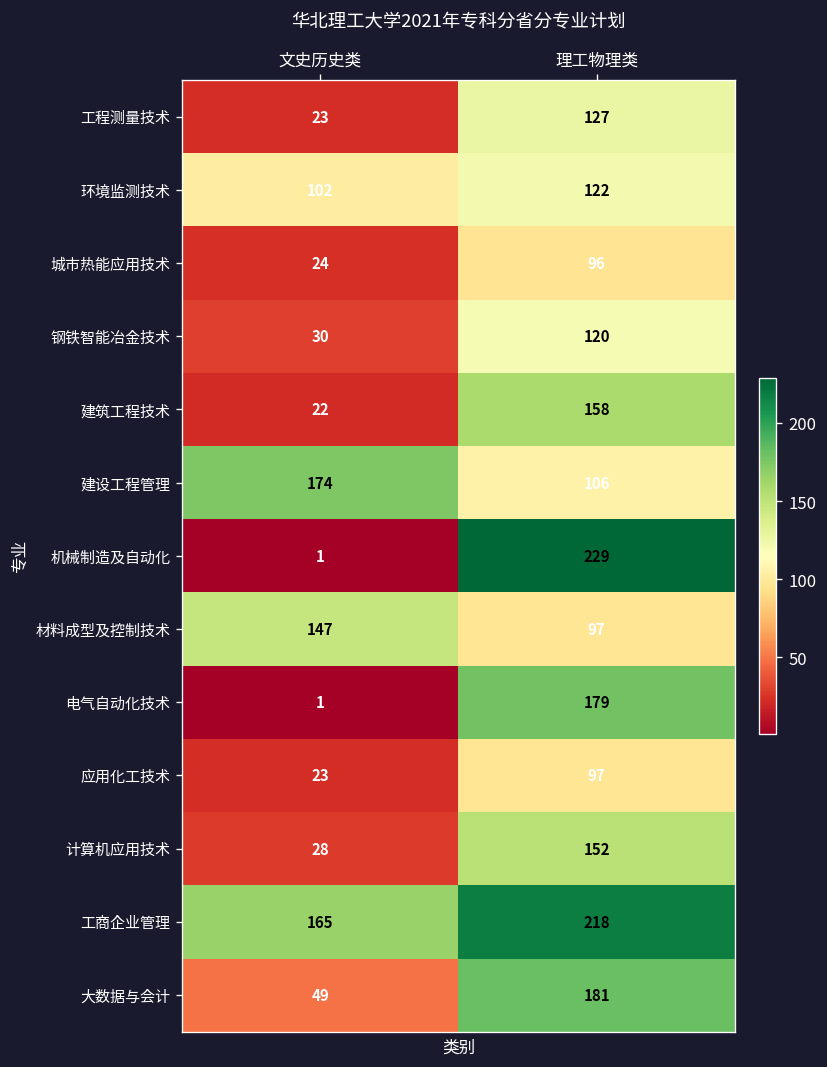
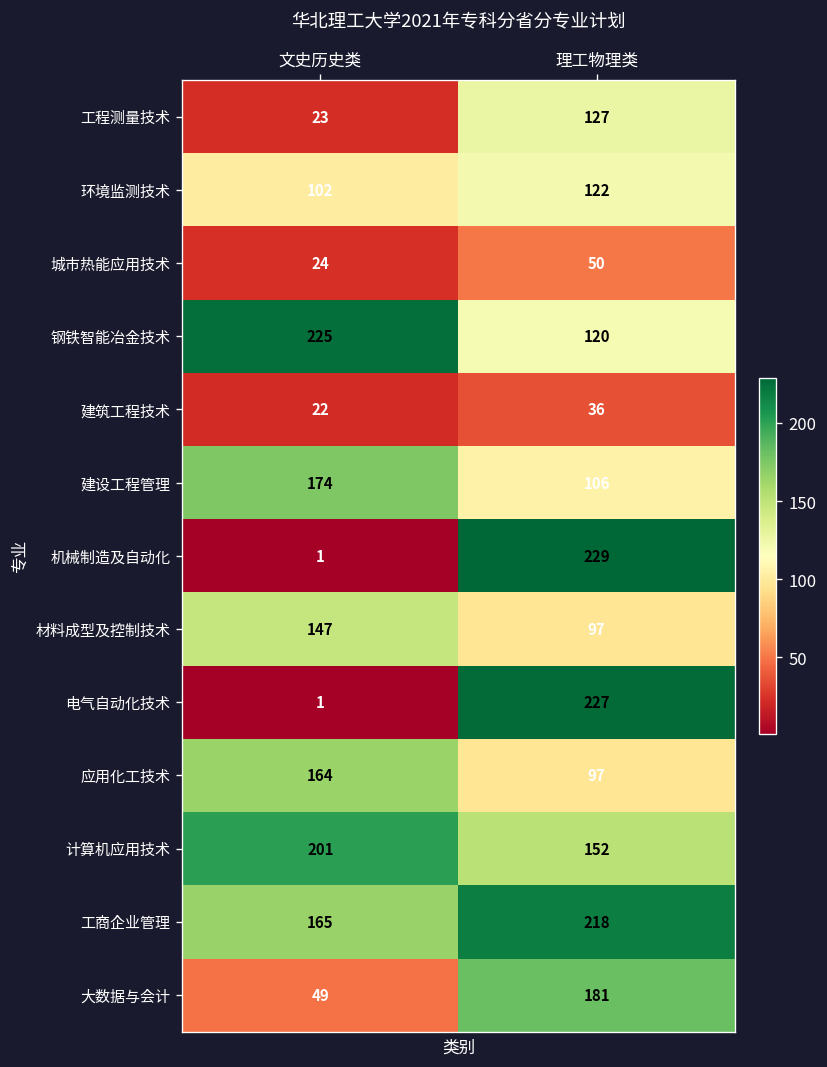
城市热能应用技术, 理工物理类: 96 -> 50
钢铁智能冶金技术, 文史历史类: 30 -> 225
建筑工程技术, 理工物理类: 158 -> 36
电气自动化技术, 理工物理类: 179 -> 227
应用化工技术, 文史历史类: 23 -> 164
计算机应用技术, 文史历史类: 28 -> 201
